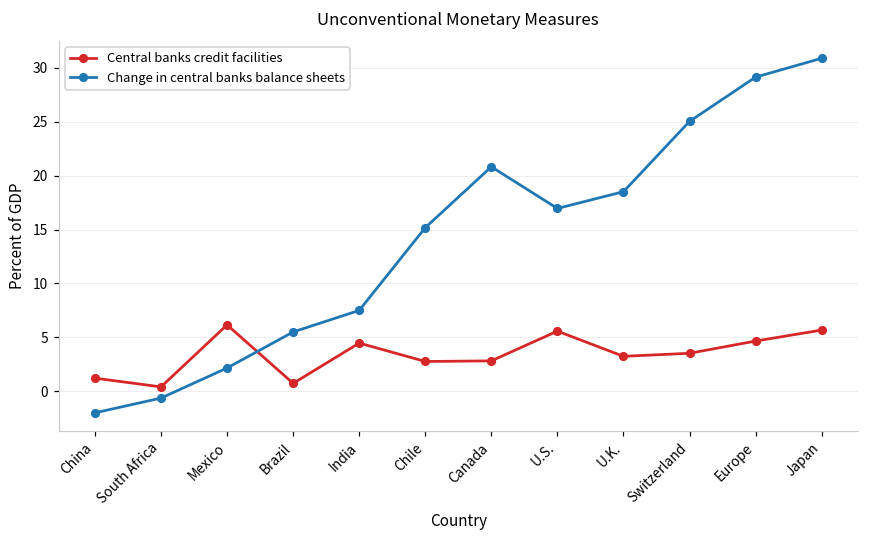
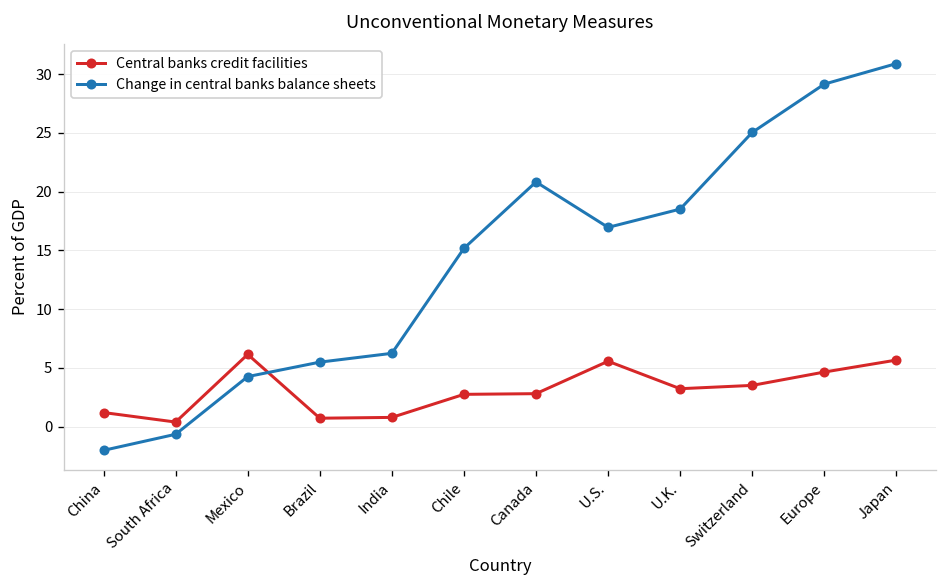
Change in central banks balance sheets, Mexico: 2 -> 4
Central banks credit facilities, India: 4 -> 1
Change in central banks balance sheets, India: 7 -> 6
